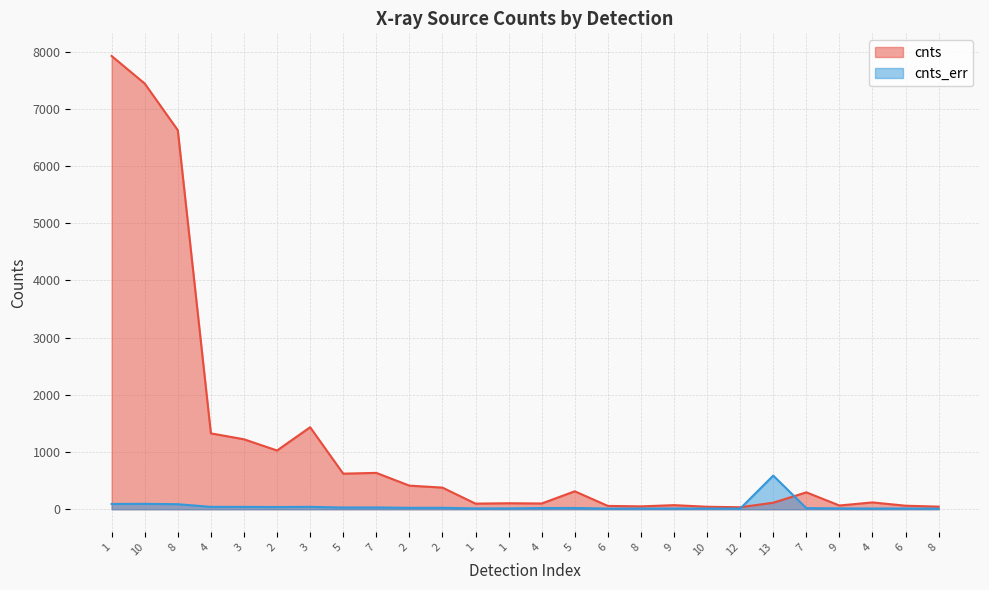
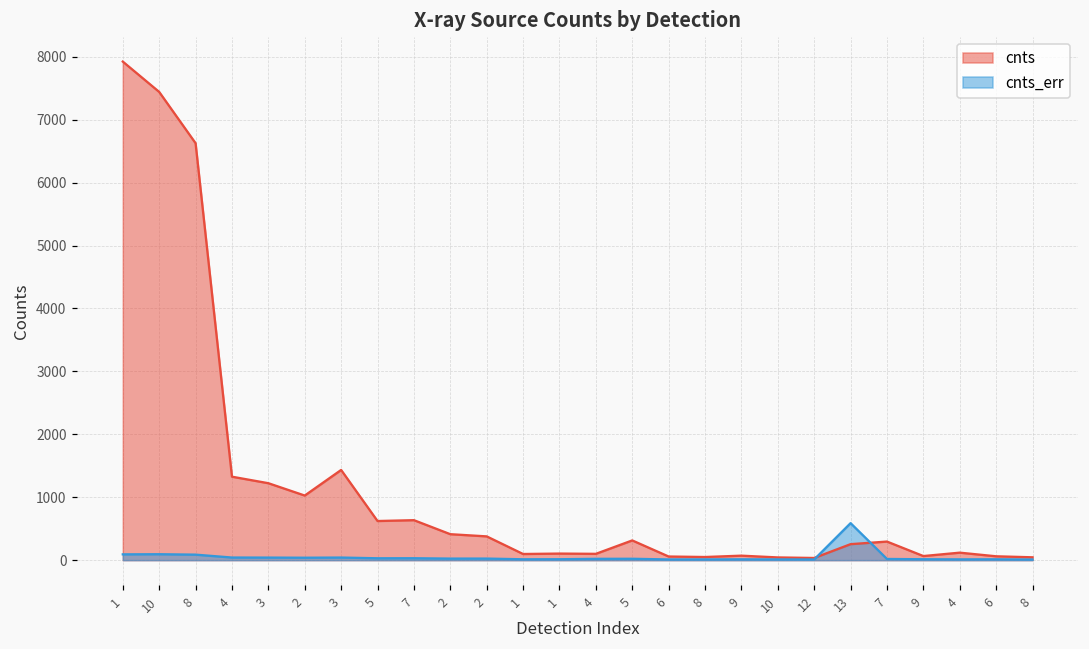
cnts, 13: 100 -> 300
